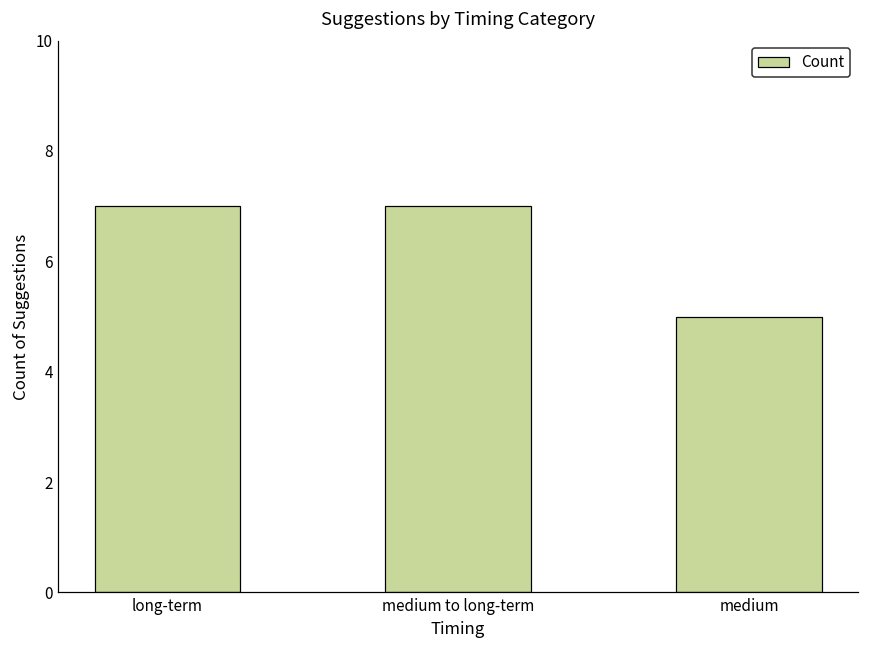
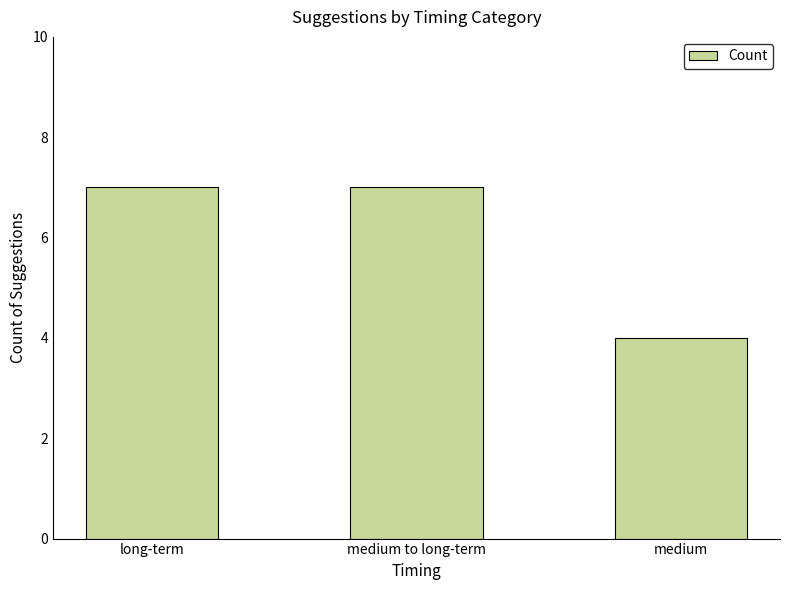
medium: 5 -> 4
